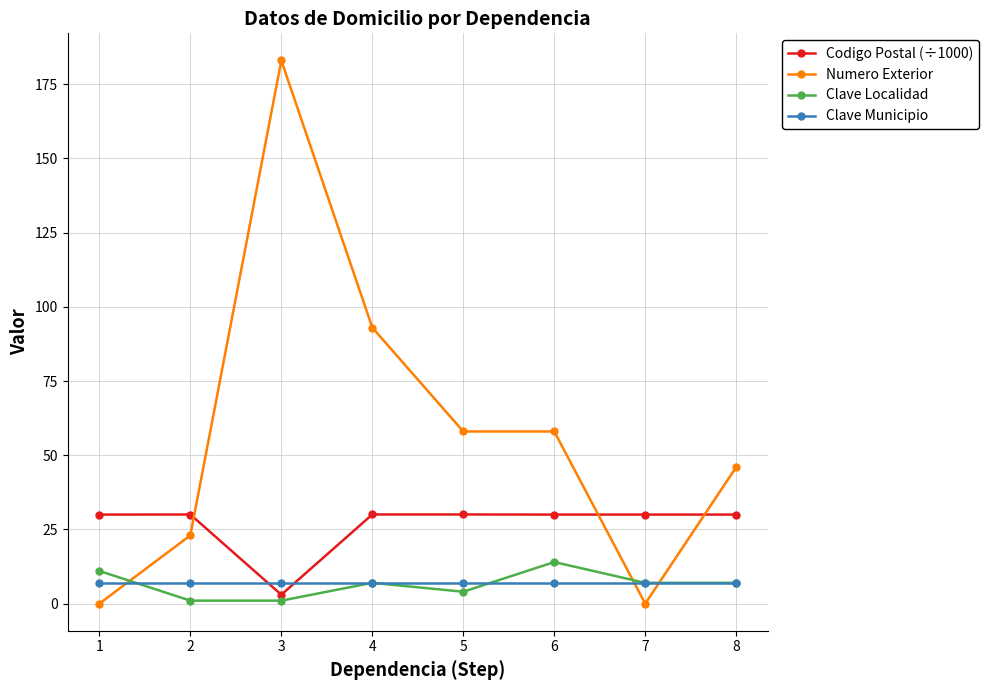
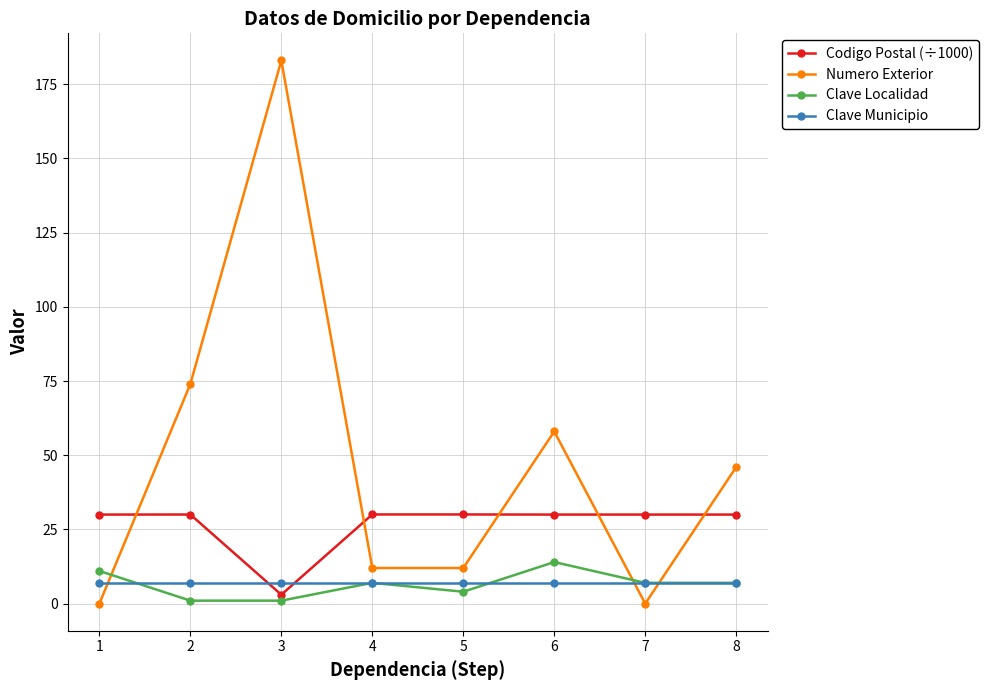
Numero Exterior, 2: 23 -> 74
Numero Exterior, 4: 93 -> 12
Numero Exterior, 5: 58 -> 12
